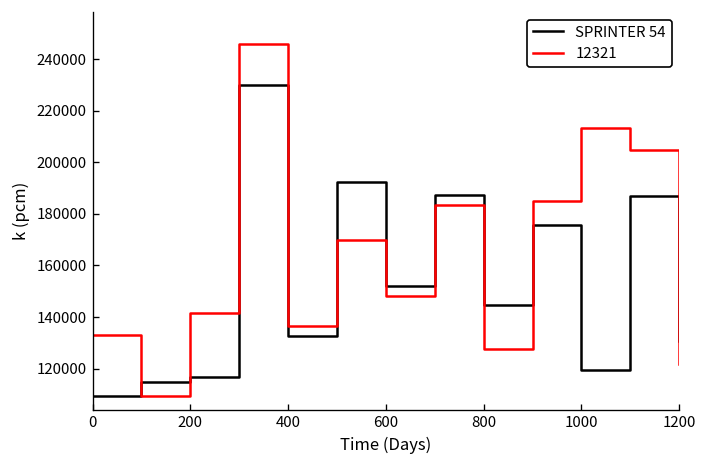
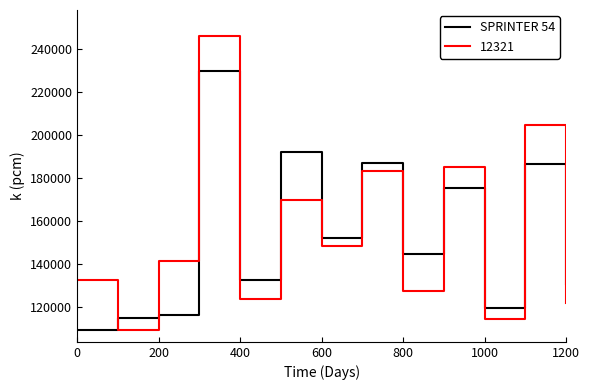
12321, 400: 137000 -> 124000
12321, 1000: 213000 -> 115000
